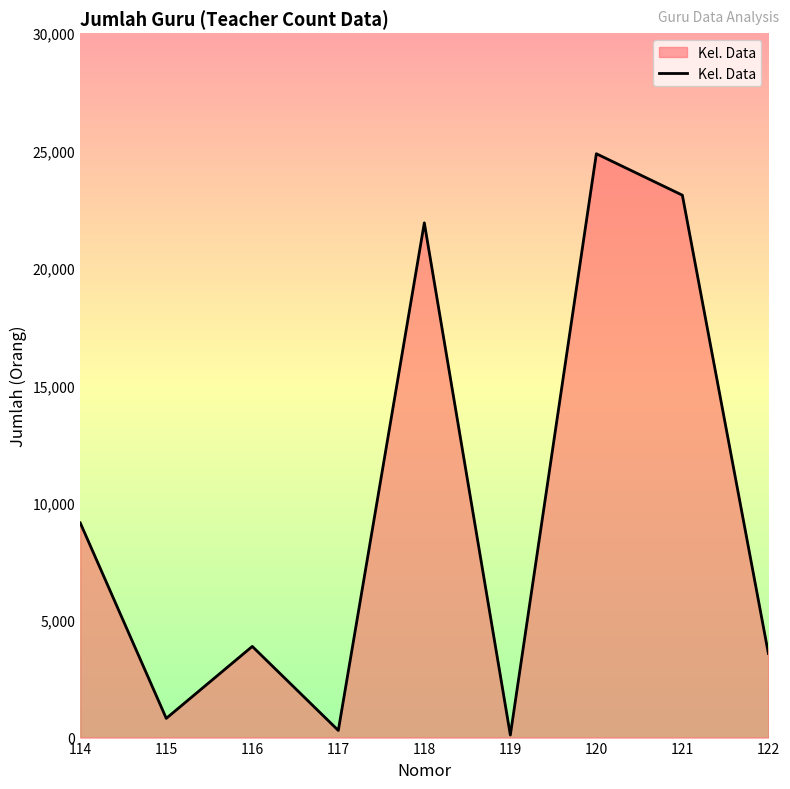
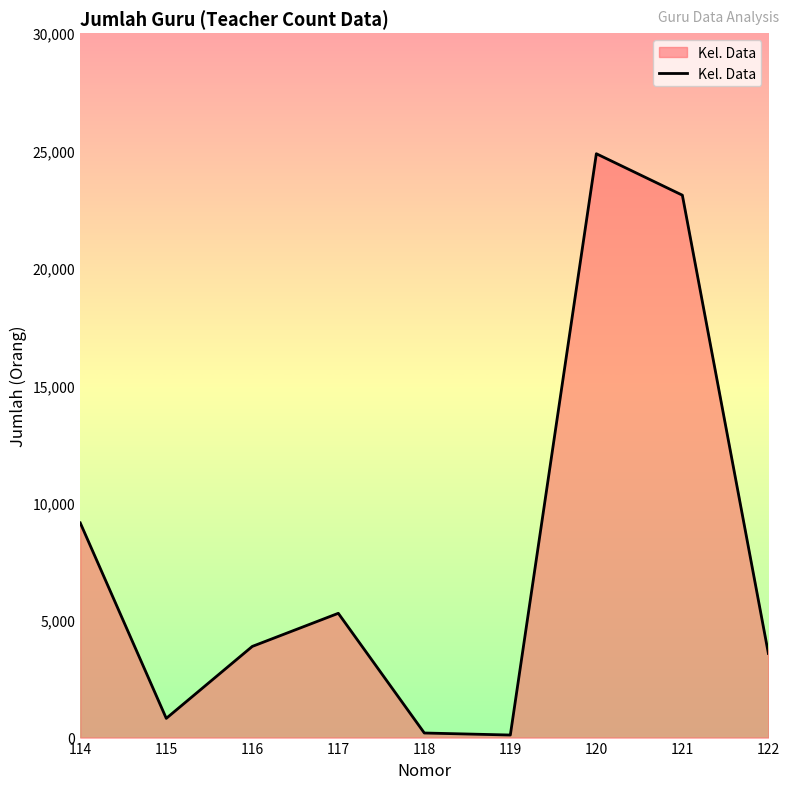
117: 300 -> 5,300
118: 21,900 -> 200
